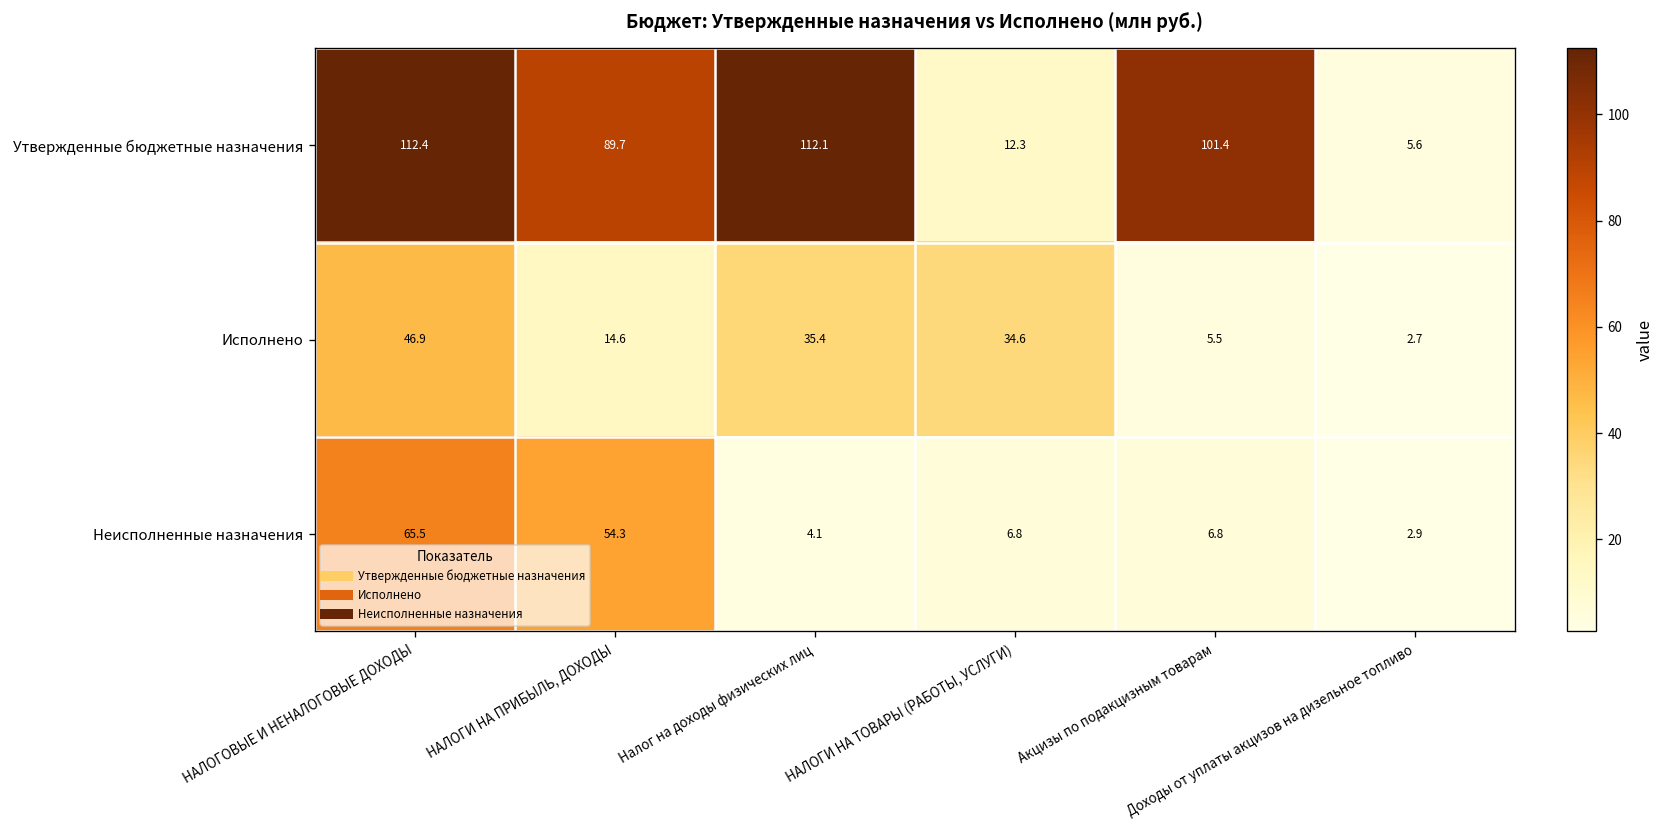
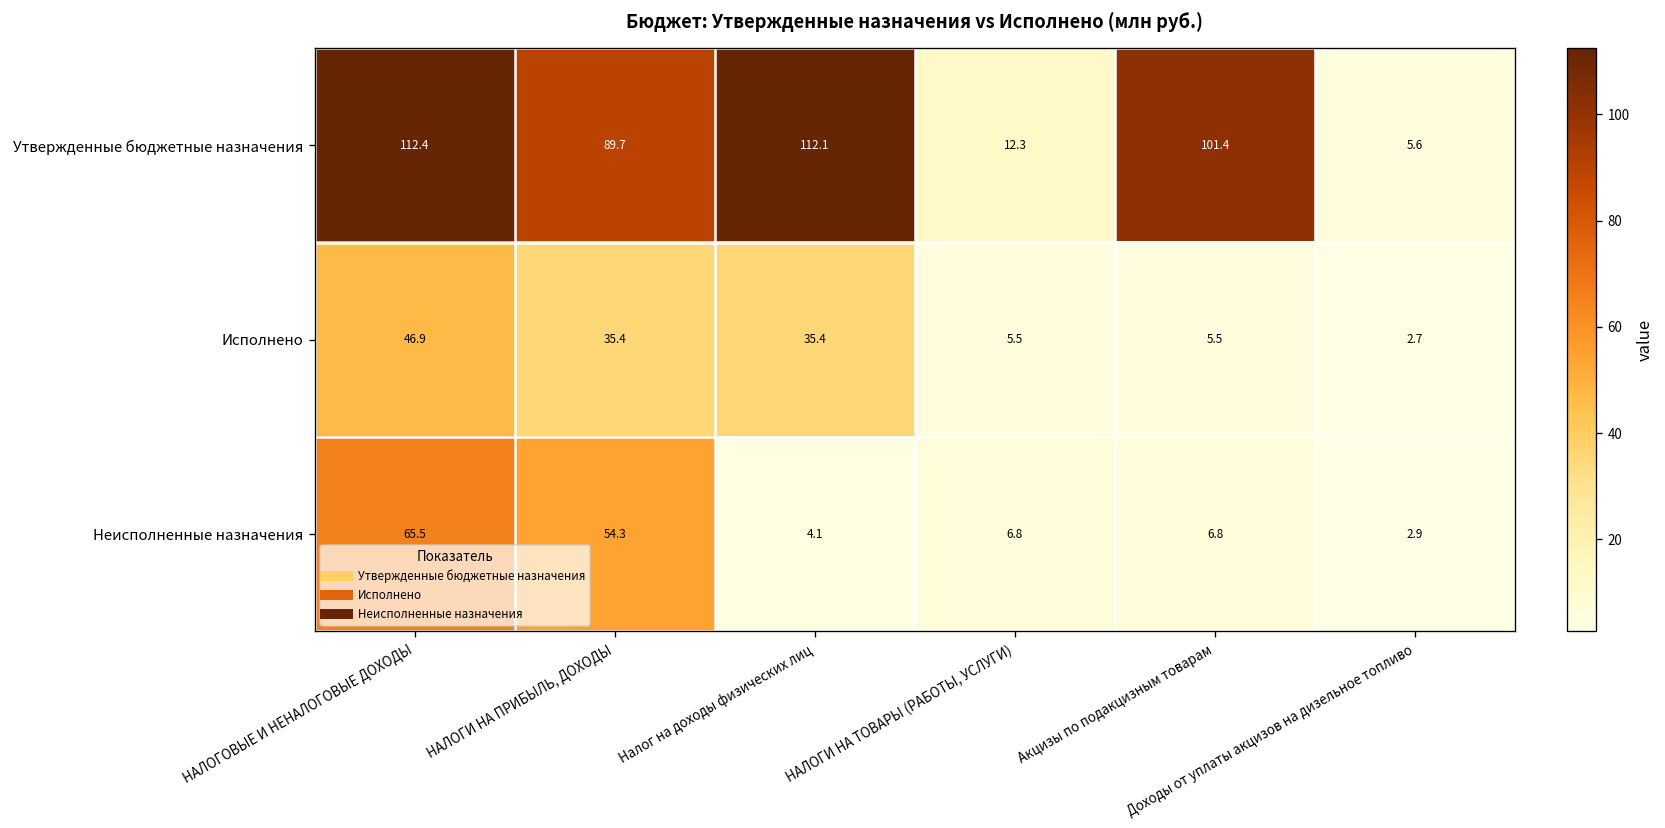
Исполнено, НАЛОГИ НА ПРИБЫЛЬ, ДОХОДЫ: 14.6 -> 35.4
Исполнено, НАЛОГИ НА ТОВАРЫ (РАБОТЫ, УСЛУГИ): 34.6 -> 5.5
